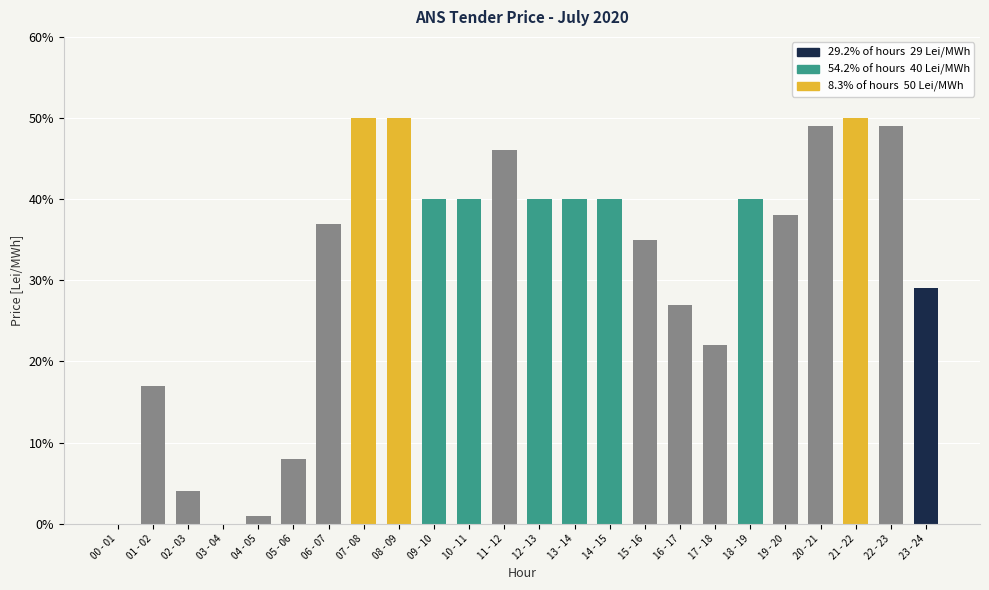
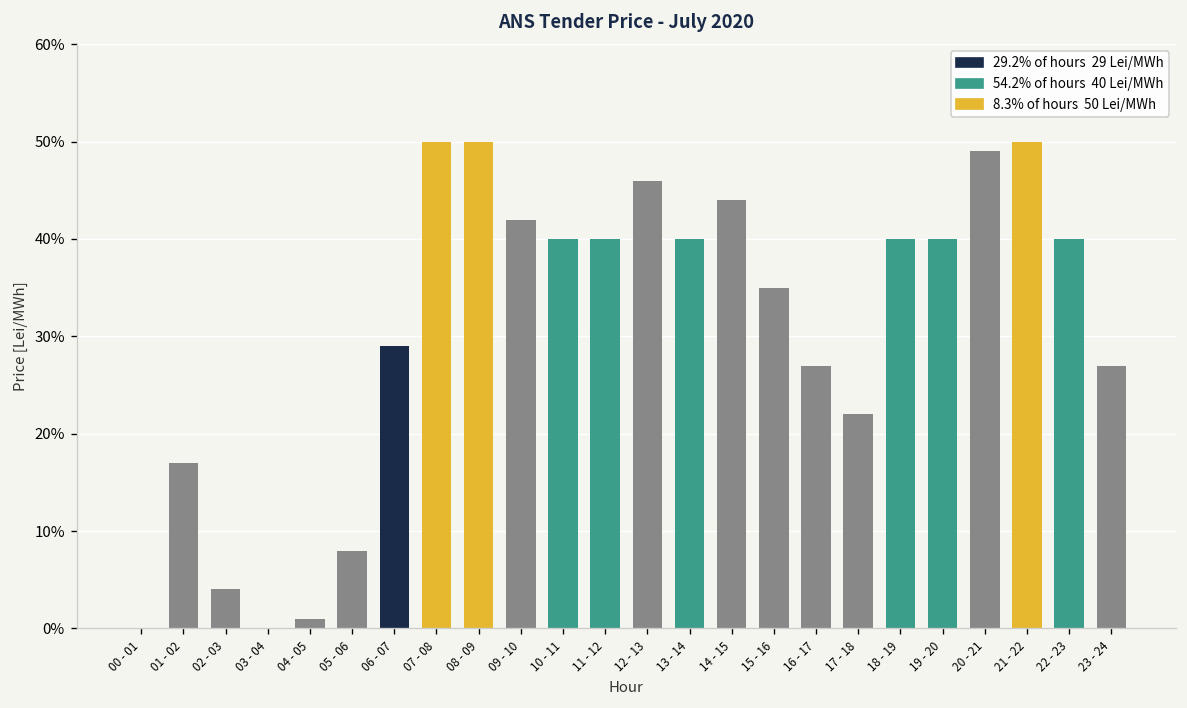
06 - 07: 37% -> 29%
09 - 10: 40% -> 42%
11 - 12: 46% -> 40%
12 - 13: 40% -> 46%
14 - 15: 40% -> 44%
19 - 20: 38% -> 40%
22 - 23: 49% -> 40%
23 - 24: 29% -> 27%
